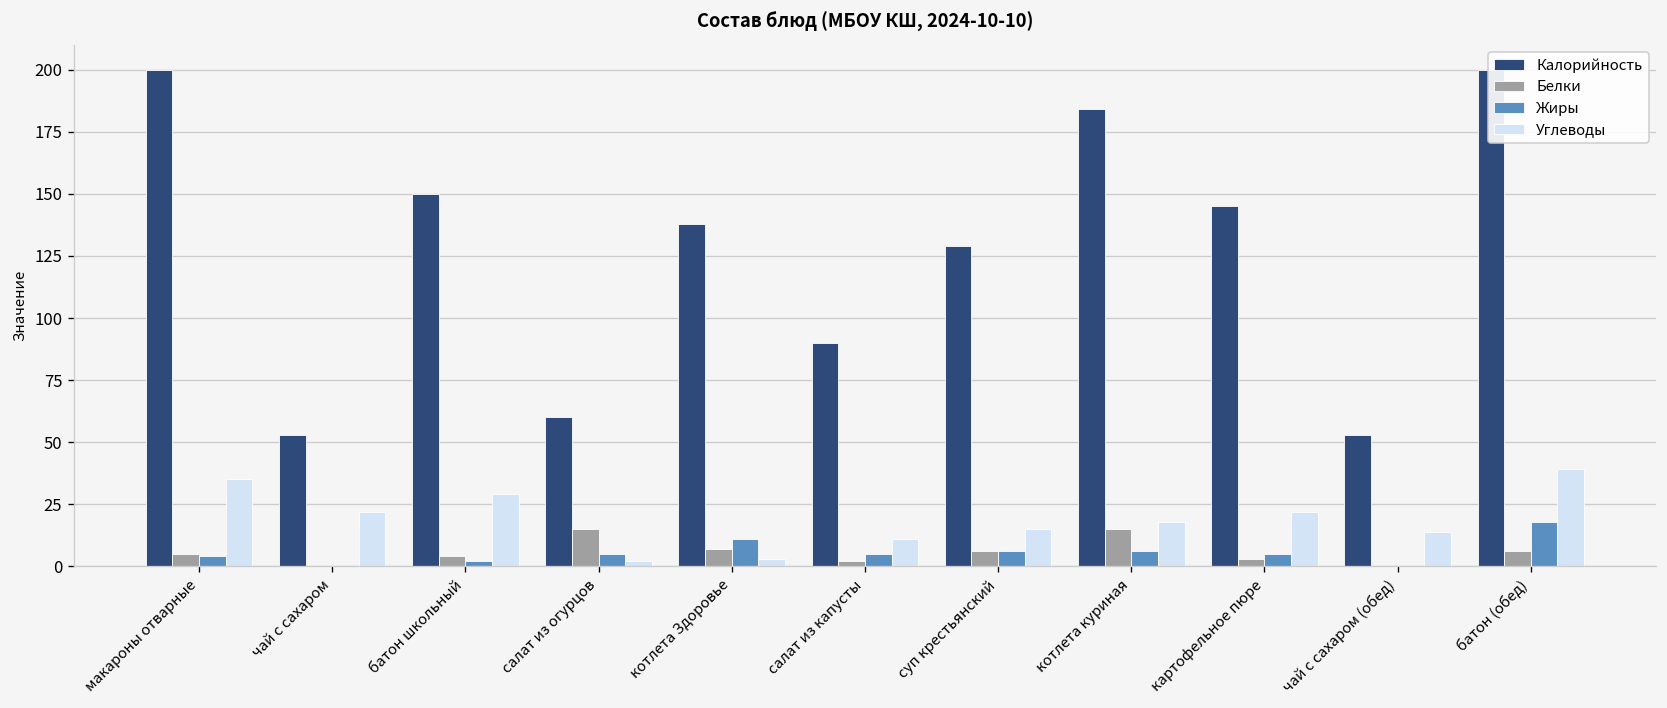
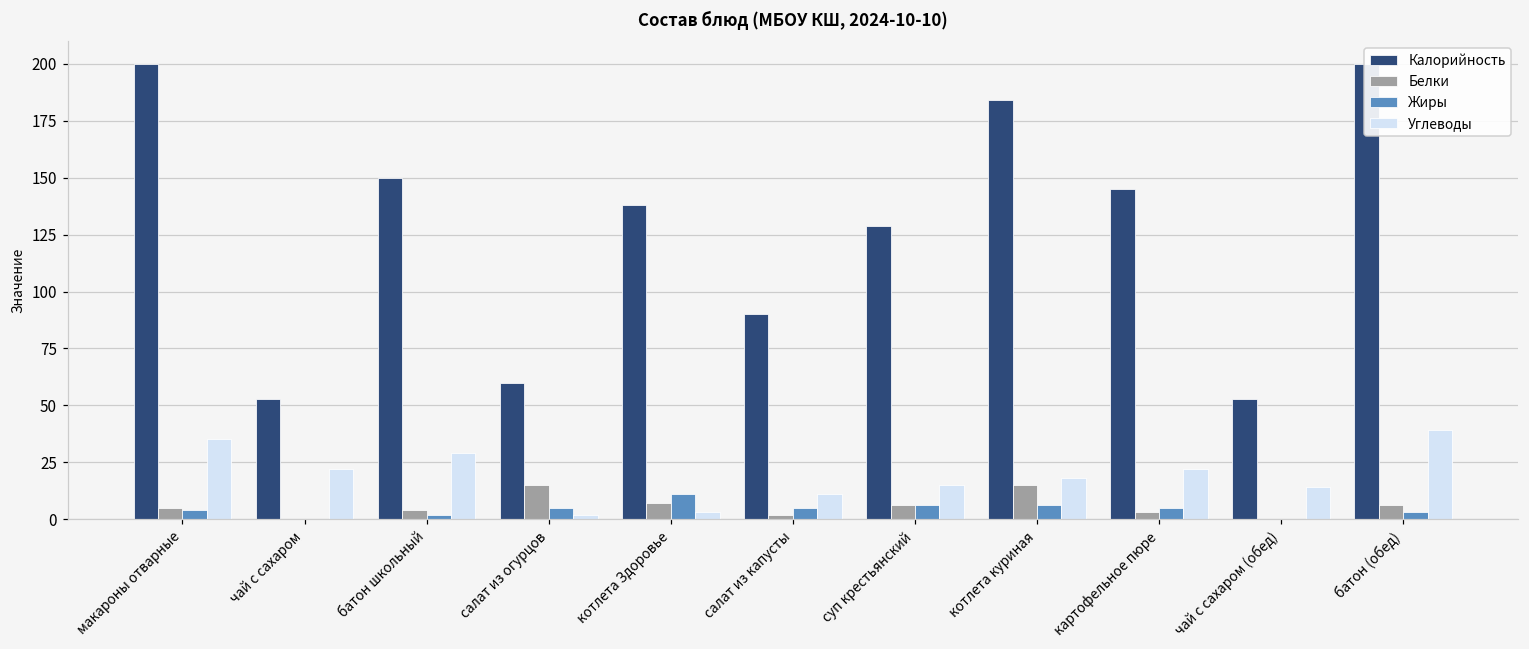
Жиры, батон (обед): 18 -> 3
